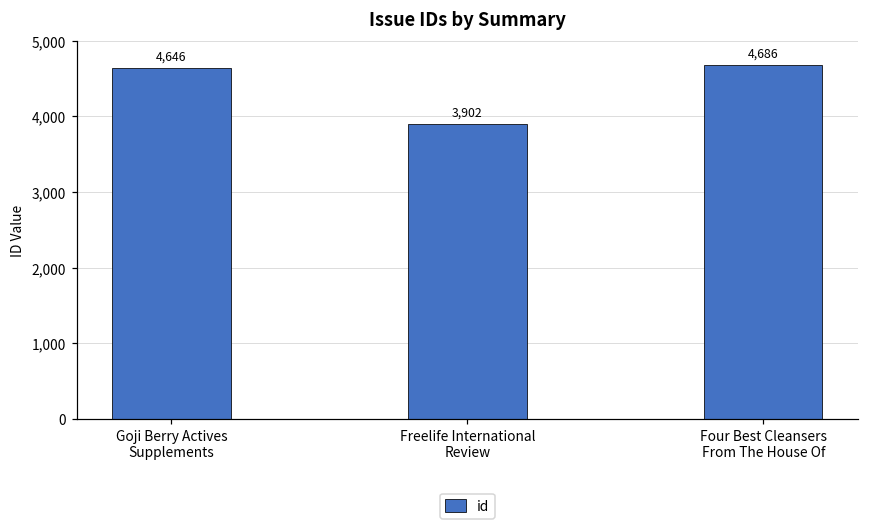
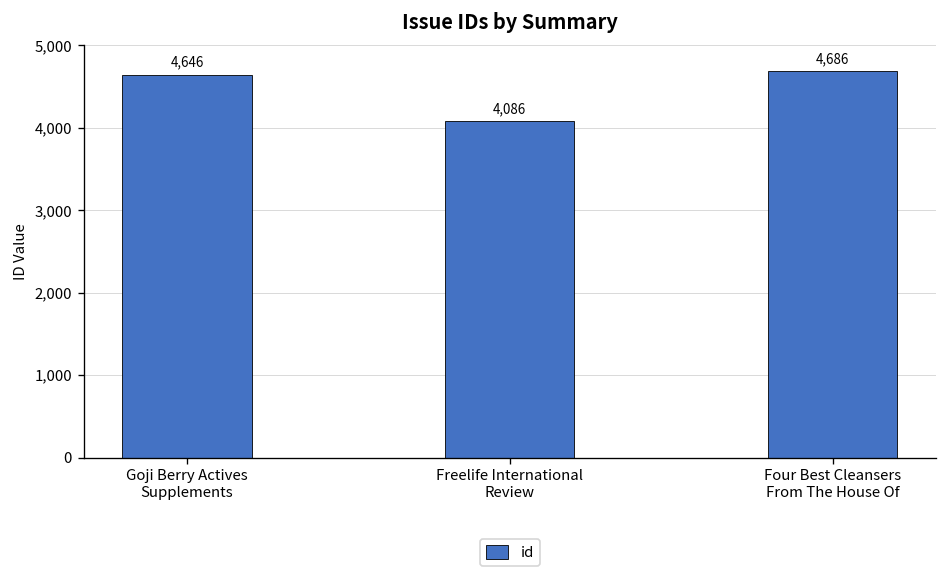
Freelife International Review: 3,902 -> 4,086
